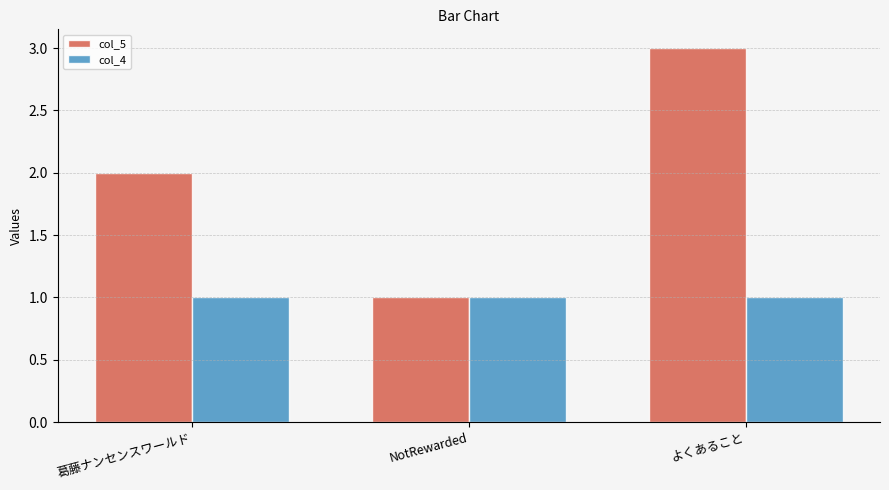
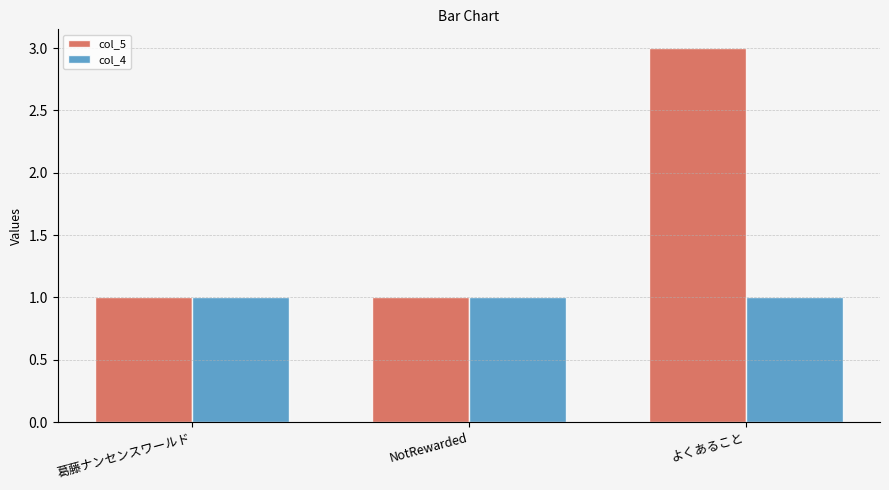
col_5, 葛藤ナンセンスワールド: 2 -> 1
